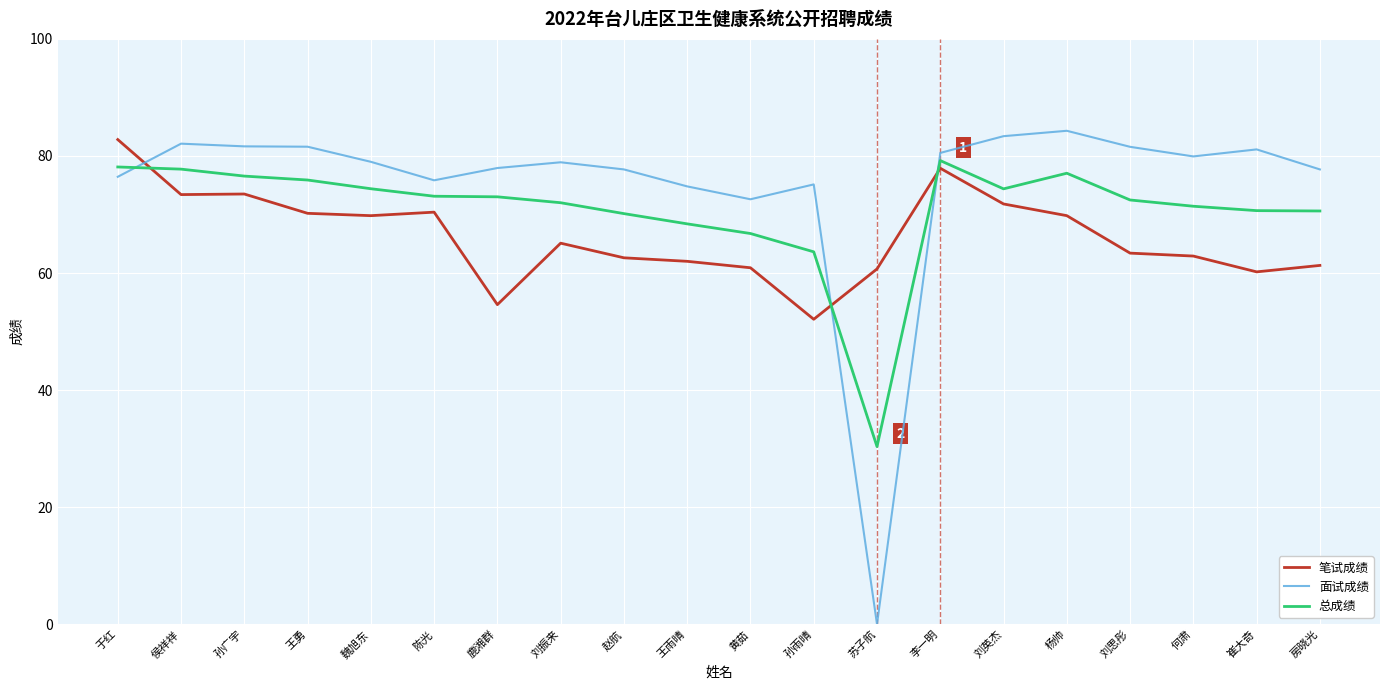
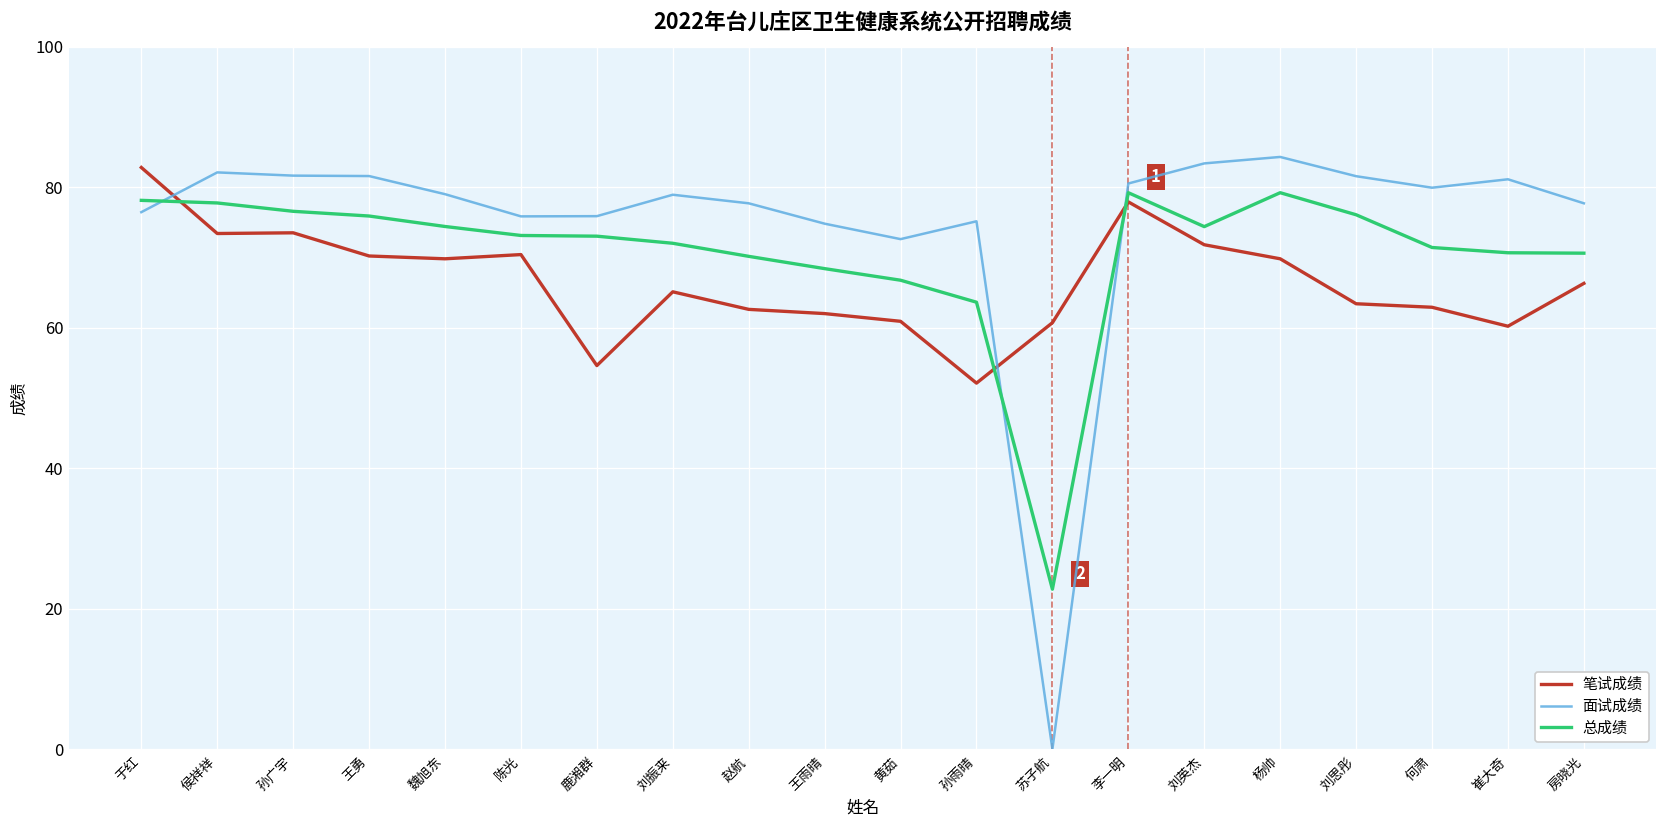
面试成绩, 鹿湘群: 78 -> 76
总成绩, 苏子航: 30 -> 23
总成绩, 杨帅: 77 -> 79
总成绩, 刘思彤: 72 -> 76
笔试成绩, 房晓光: 61 -> 66
